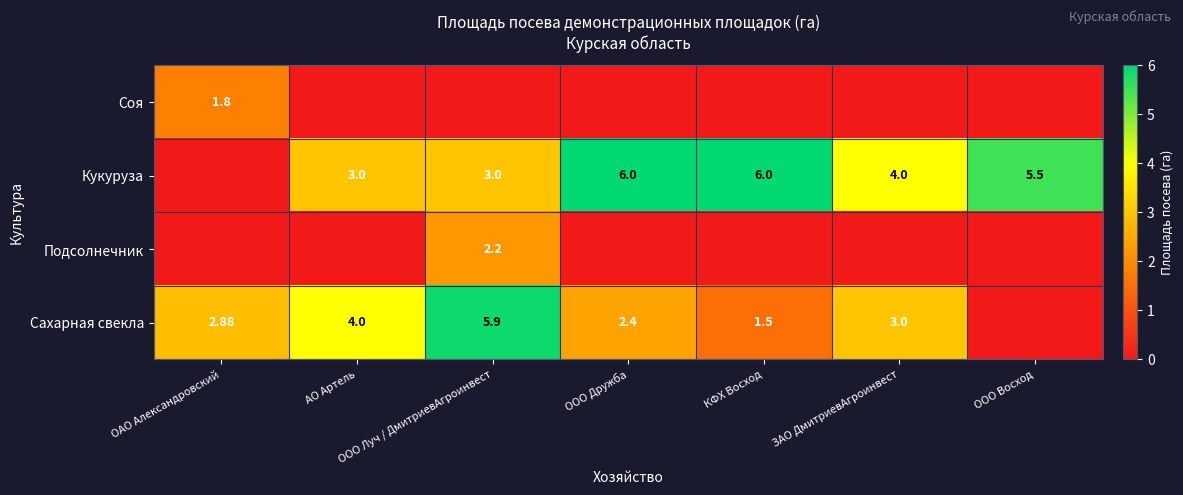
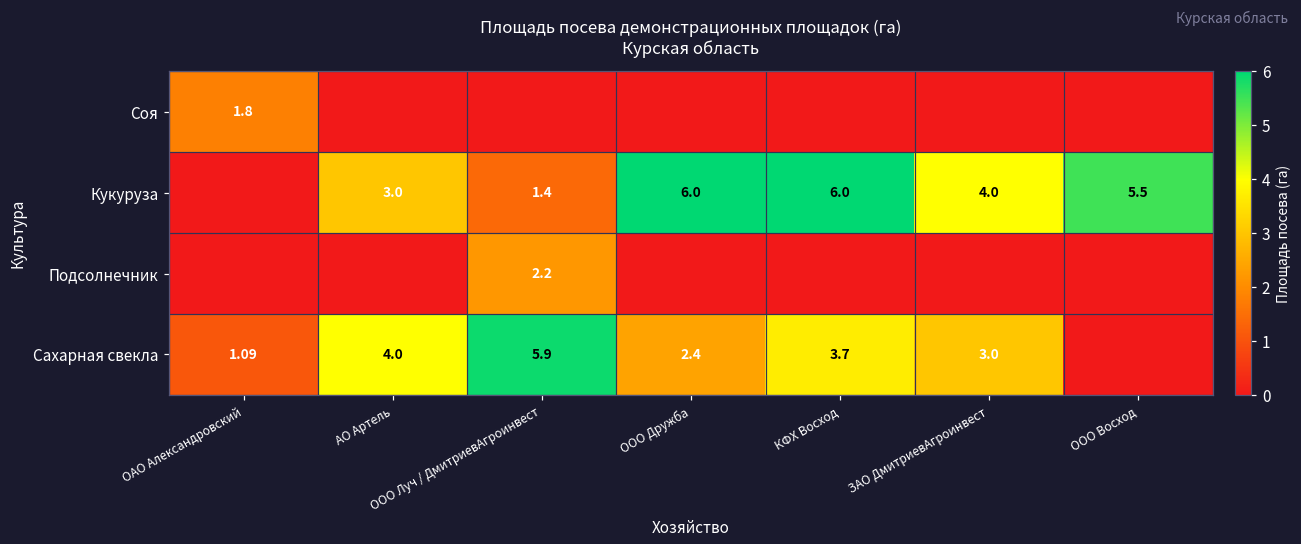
Кукуруза, ООО Луч / ДмитриевАгроинвест: 3.0 -> 1.4
Сахарная свекла, ОАО Александровский: 2.88 -> 1.09
Сахарная свекла, КФХ Восход: 1.5 -> 3.7
